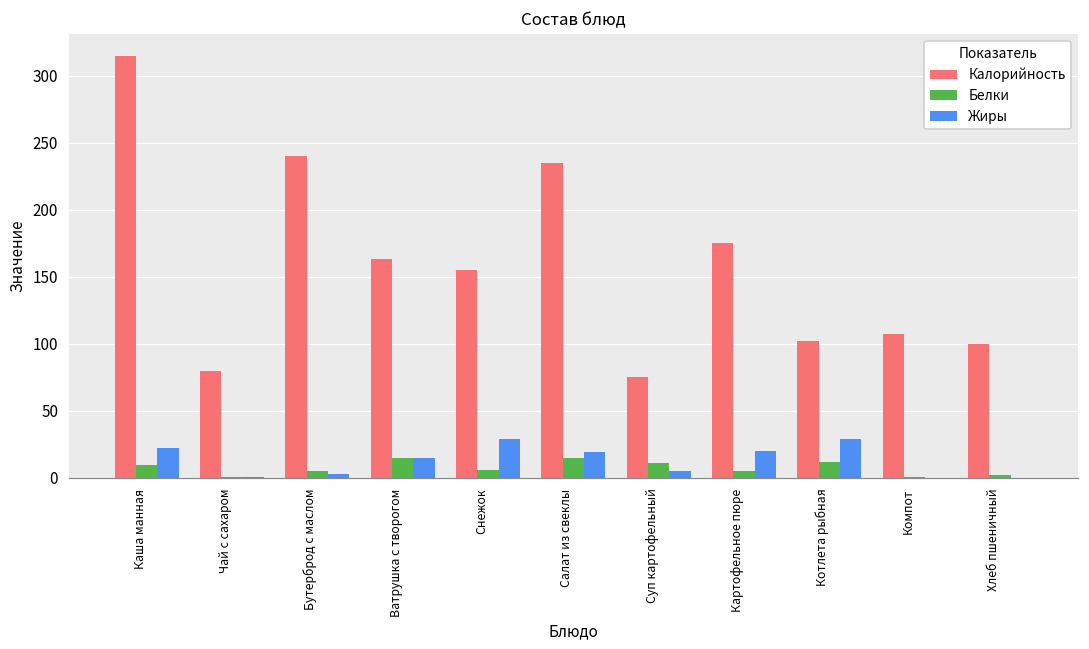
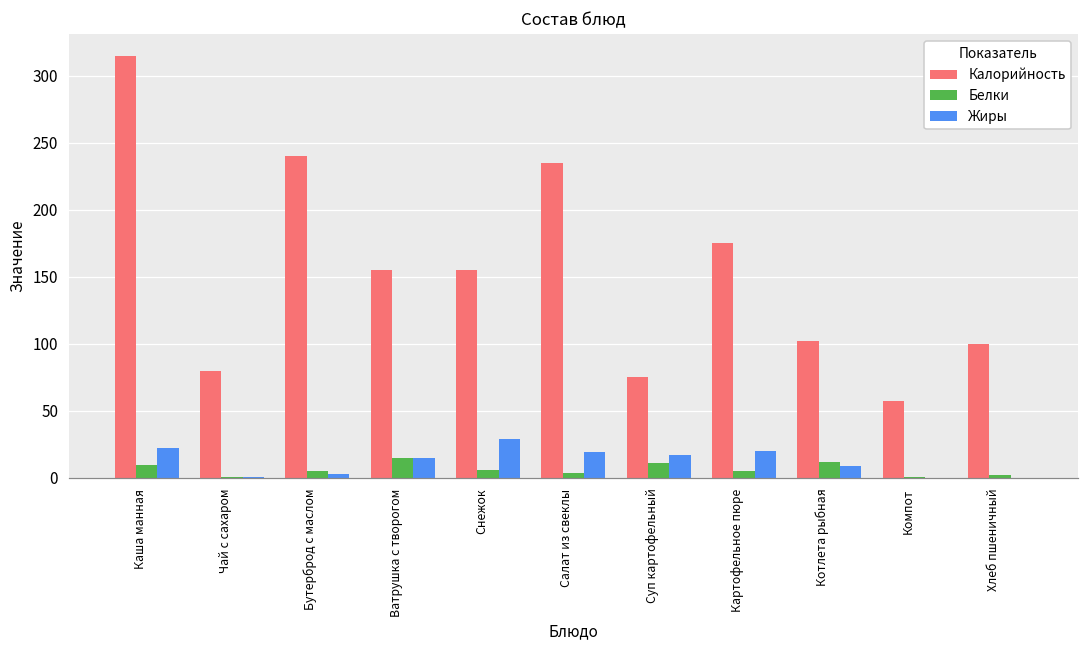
Калорийность, Ватрушка с творогом: 163 -> 155
Белки, Салат из свеклы: 15 -> 4
Жиры, Суп картофельный: 5 -> 17
Жиры, Котлета рыбная: 29 -> 9
Калорийность, Компот: 107 -> 57
